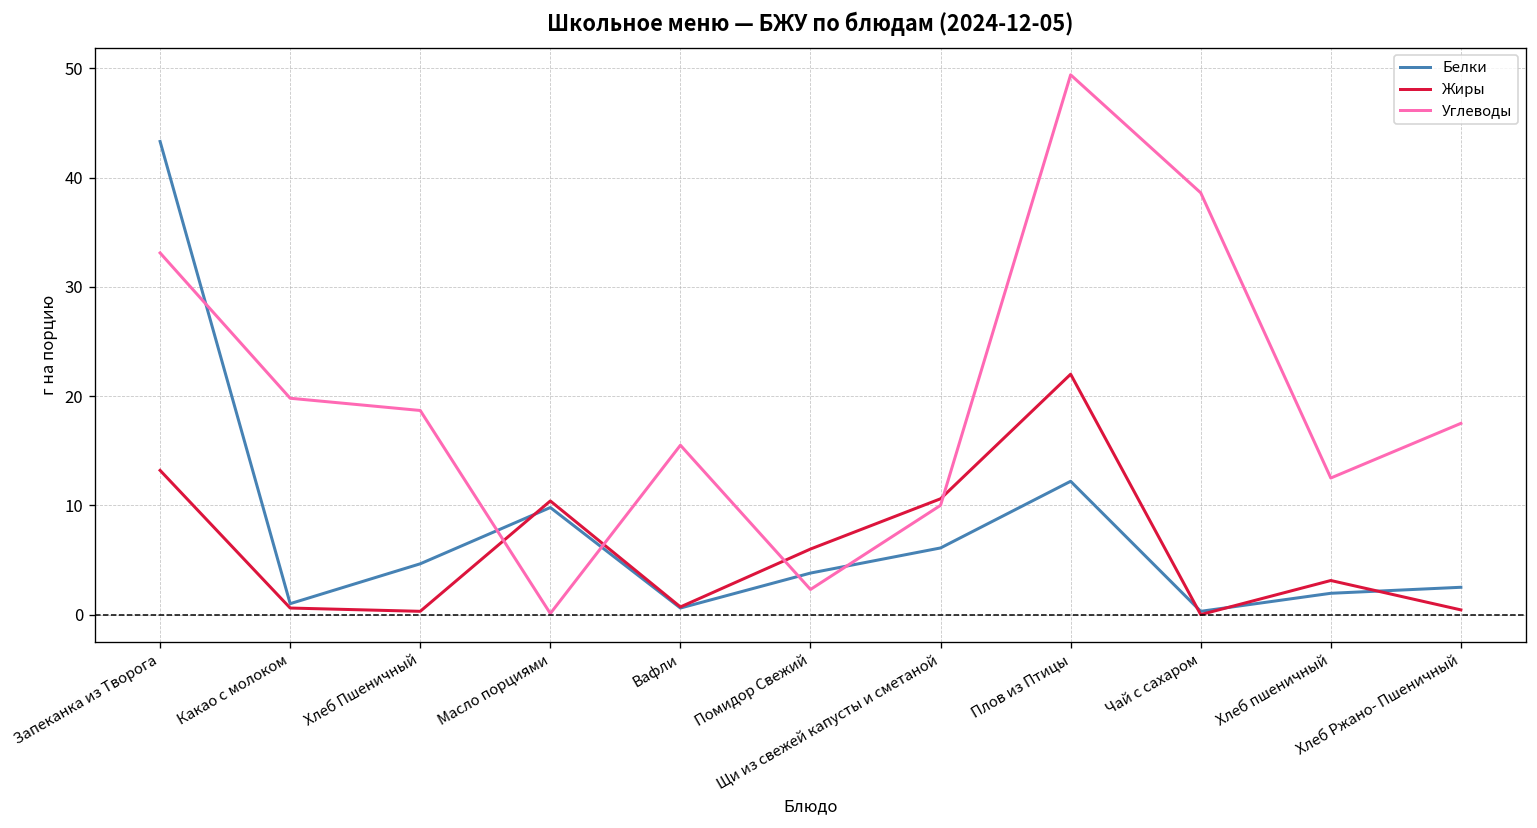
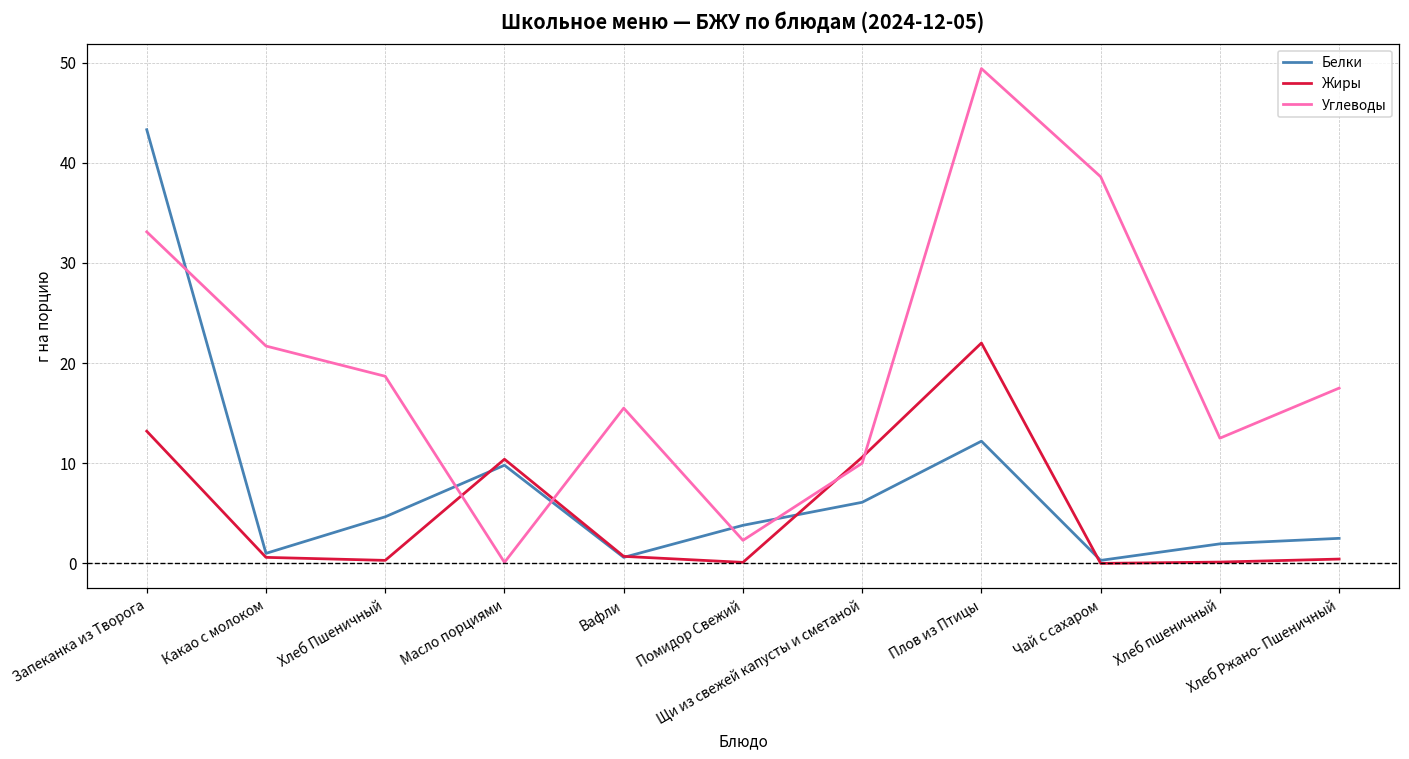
Углеводы, Какао с молоком: 20 -> 22
Жиры, Помидор Свежий: 6 -> 0
Жиры, Хлеб пшеничный: 3 -> 0
